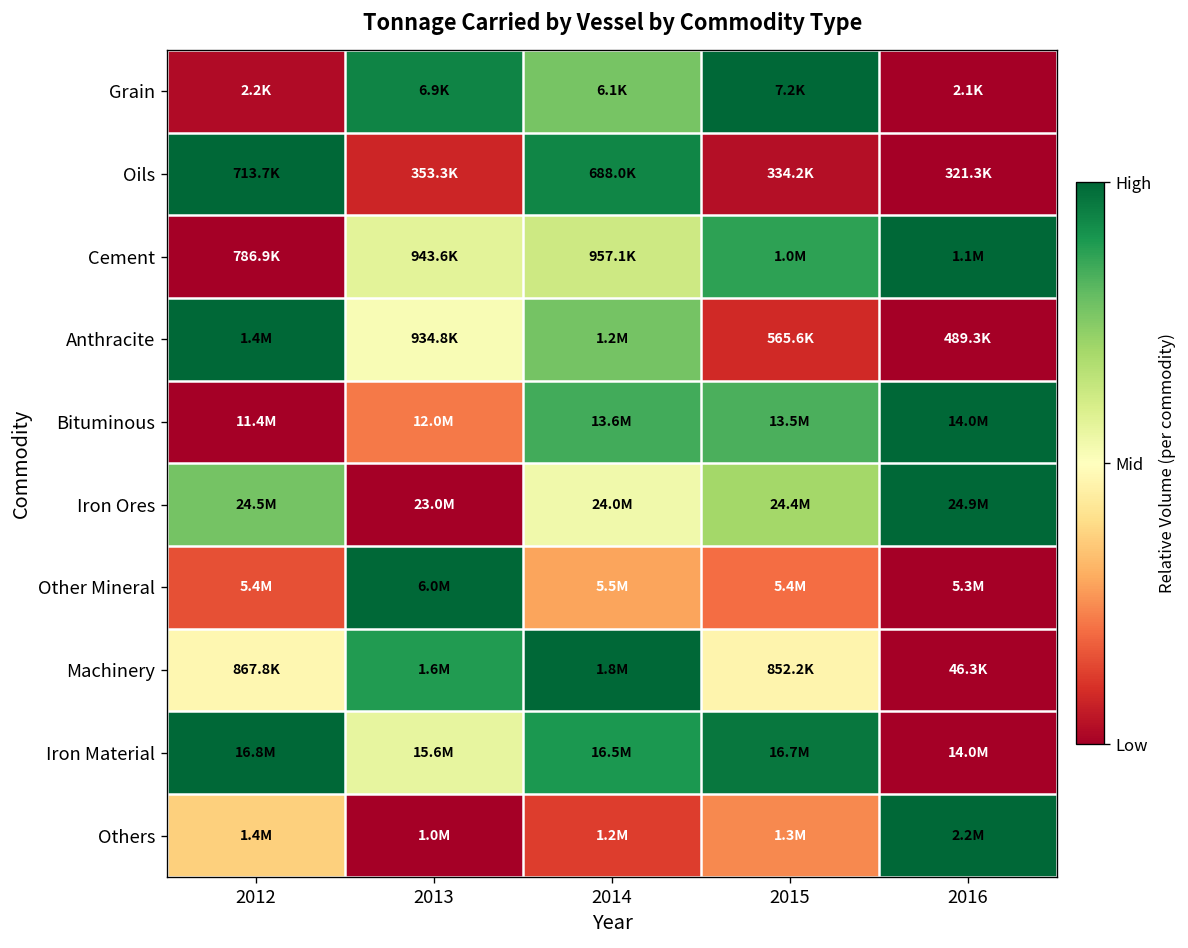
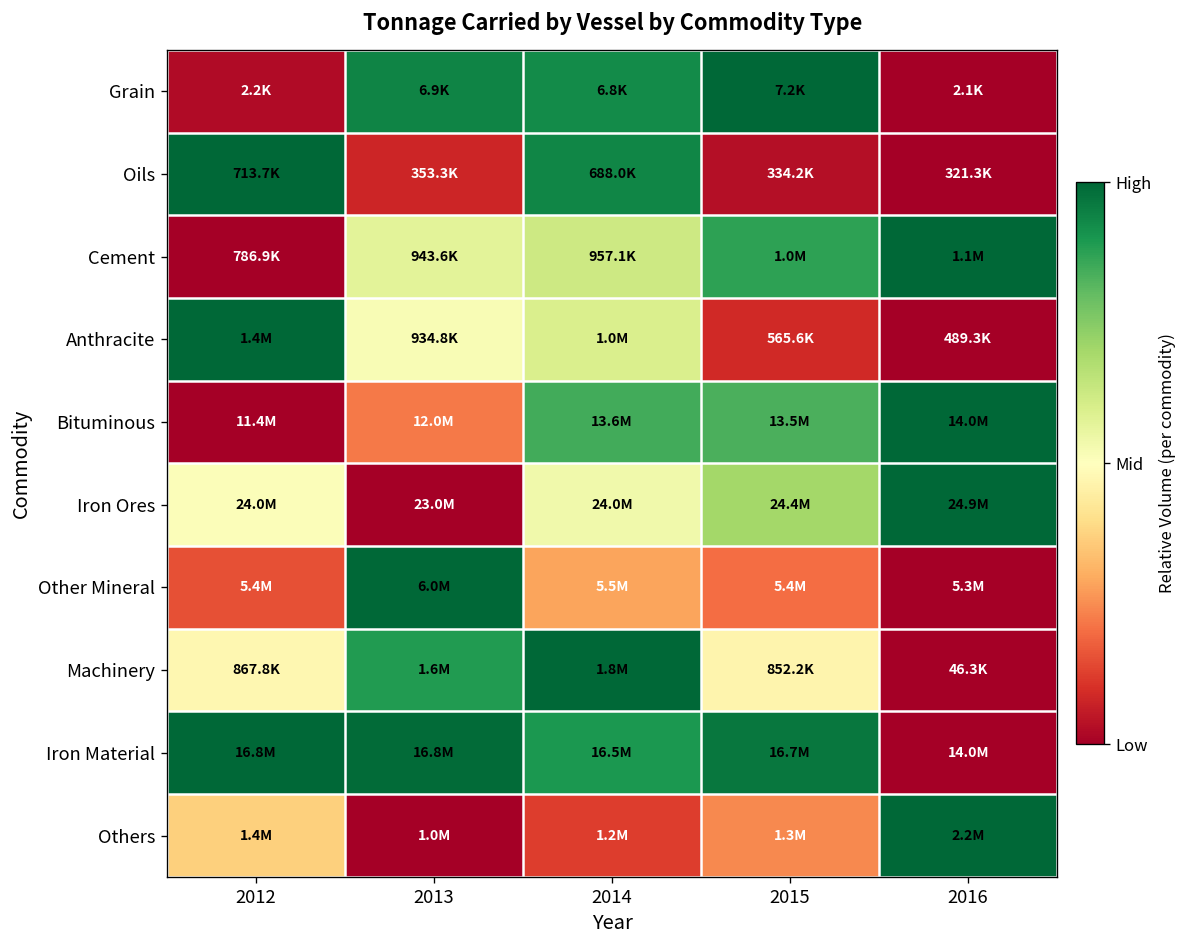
Grain, 2014: 6.1K -> 6.8K
Anthracite, 2014: 1.2M -> 1.0M
Iron Ores, 2012: 24.5M -> 24.0M
Iron Material, 2013: 15.6M -> 16.8M
